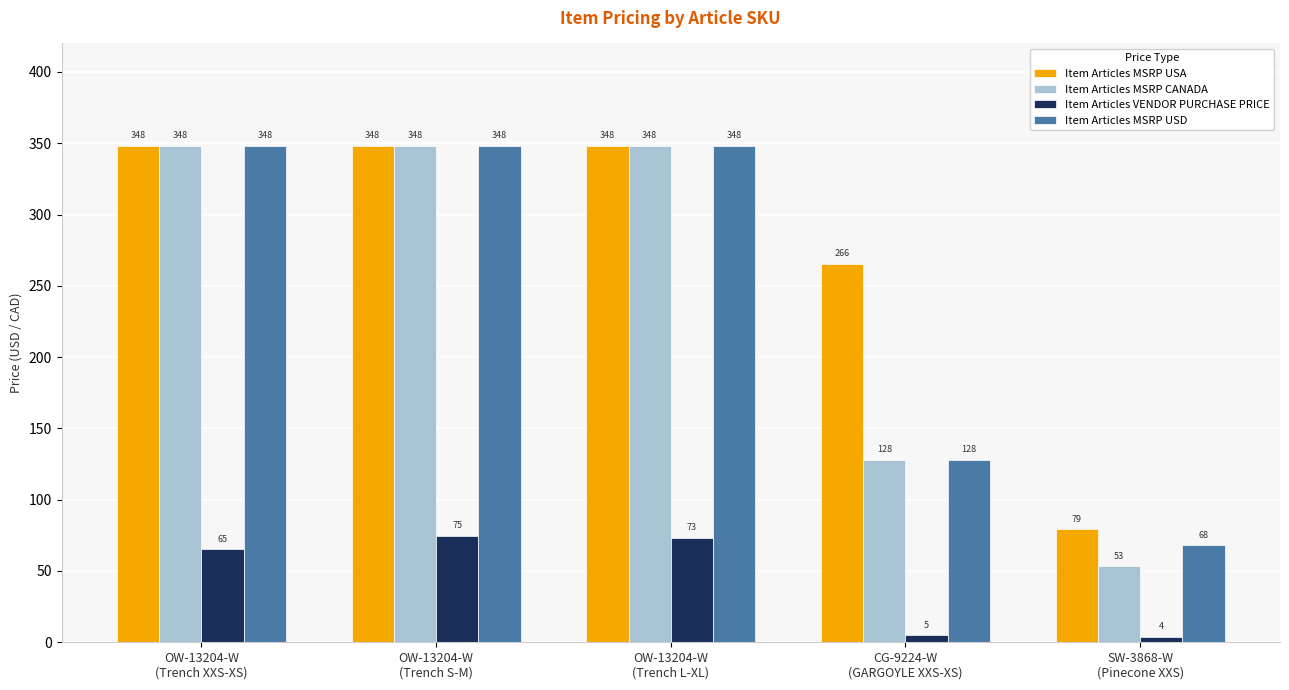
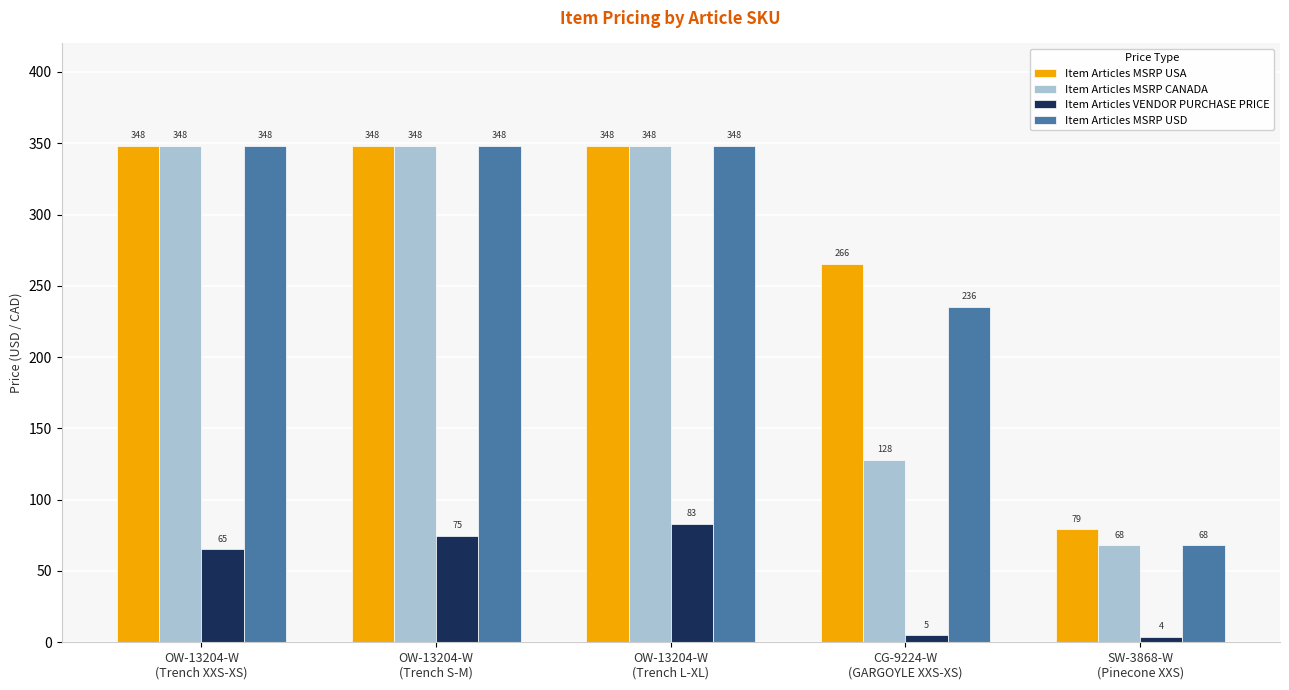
Item Articles VENDOR PURCHASE PRICE, OW-13204-W (Trench L-XL): 73 -> 83
Item Articles MSRP USD, CG-9224-W (GARGOYLE XXS-XS): 128 -> 236
Item Articles MSRP CANADA, SW-3868-W (Pinecone XXS): 53 -> 68
